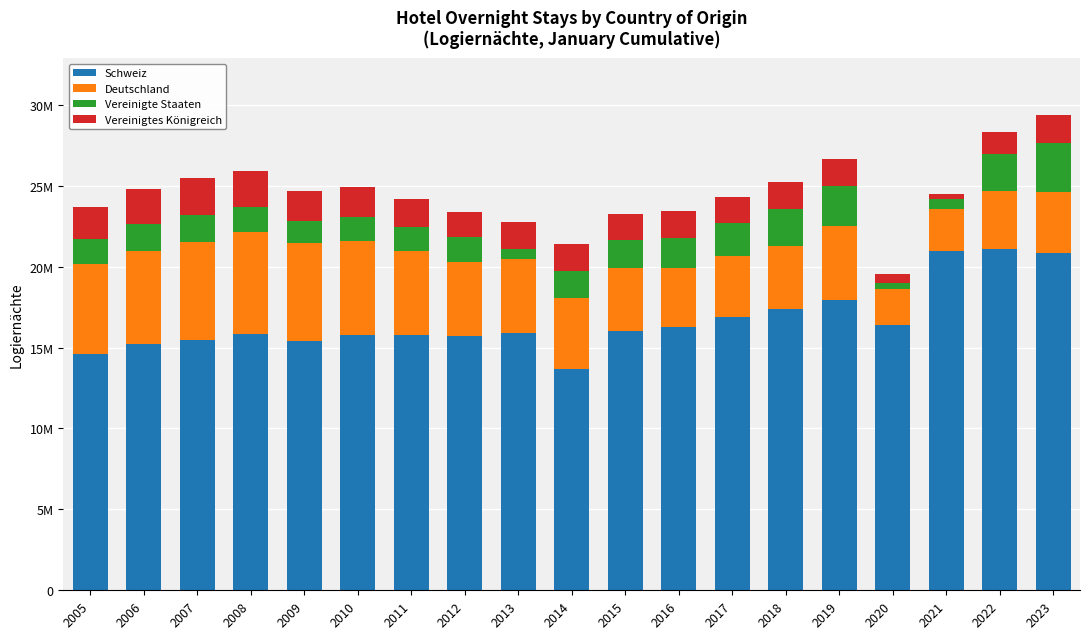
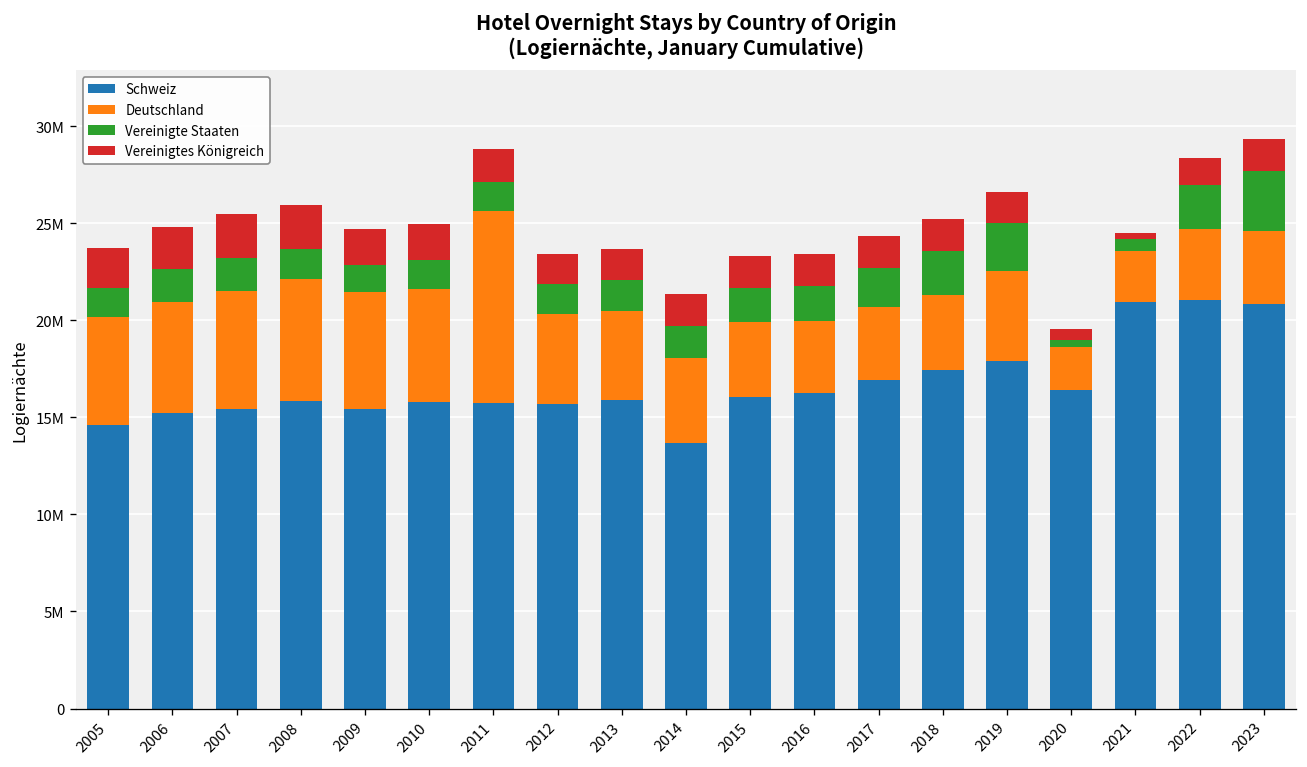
Deutschland, 2011: 5200000 -> 9900000
Vereinigte Staaten, 2013: 700000 -> 1600000
